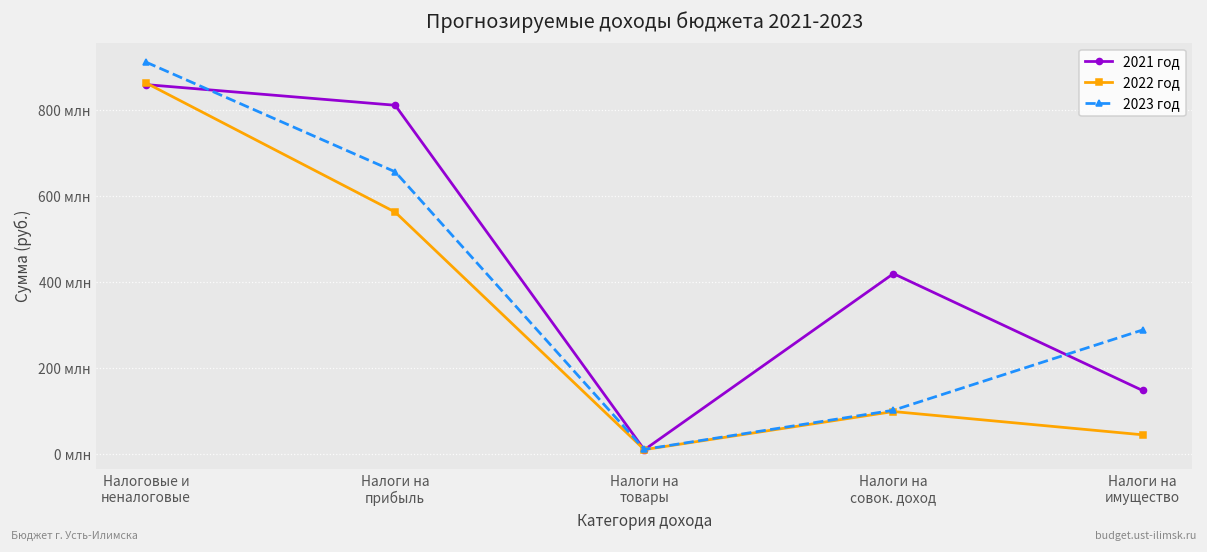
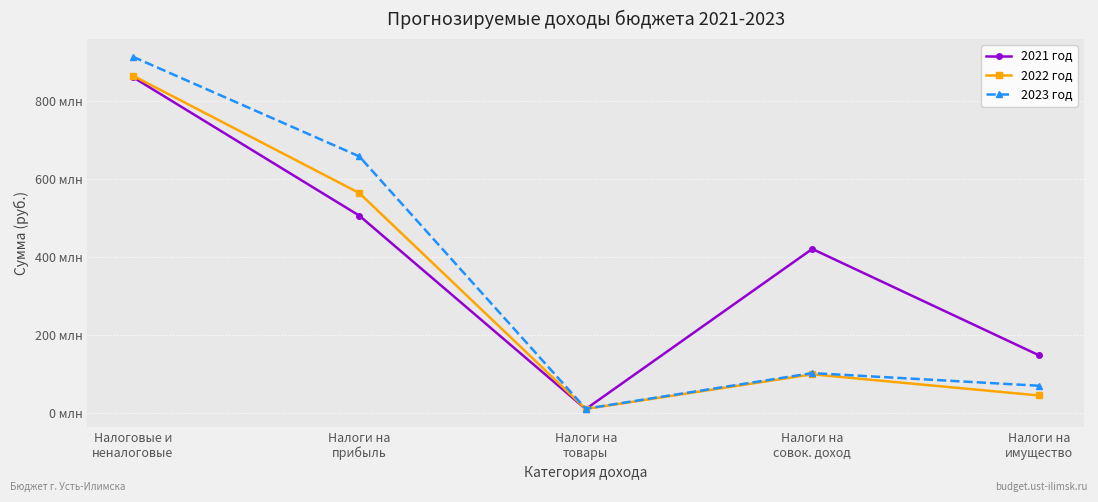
2021 год, Налоги на прибыль: 810 млн -> 500 млн
2023 год, Налоги на имущество: 290 млн -> 70 млн
